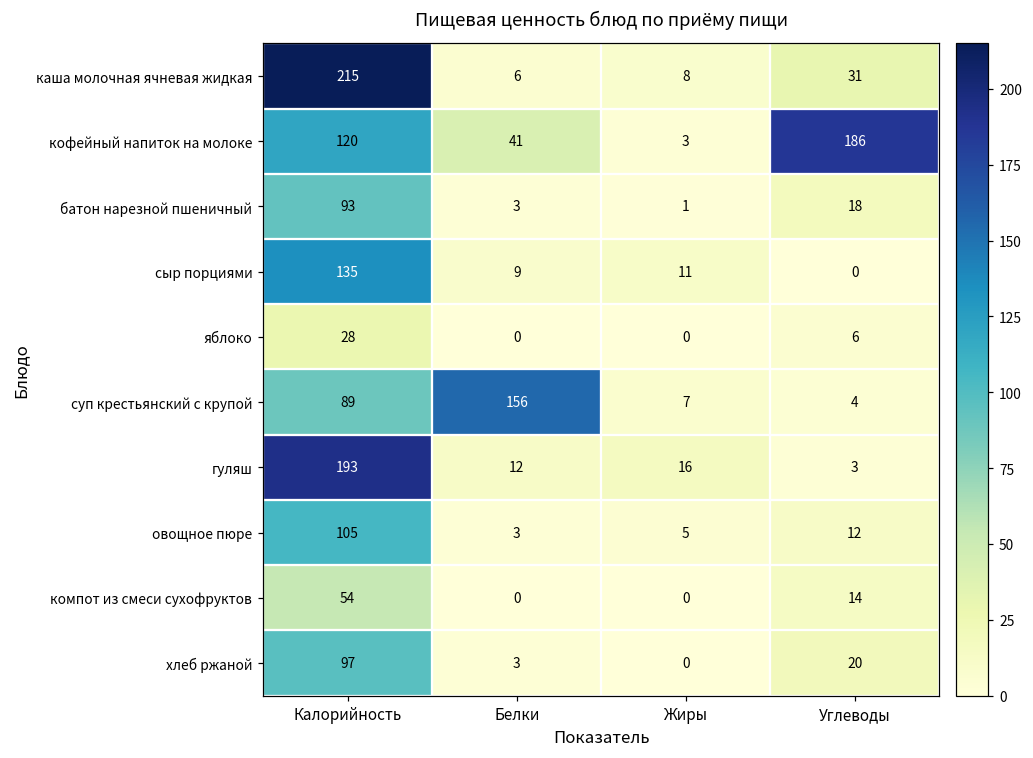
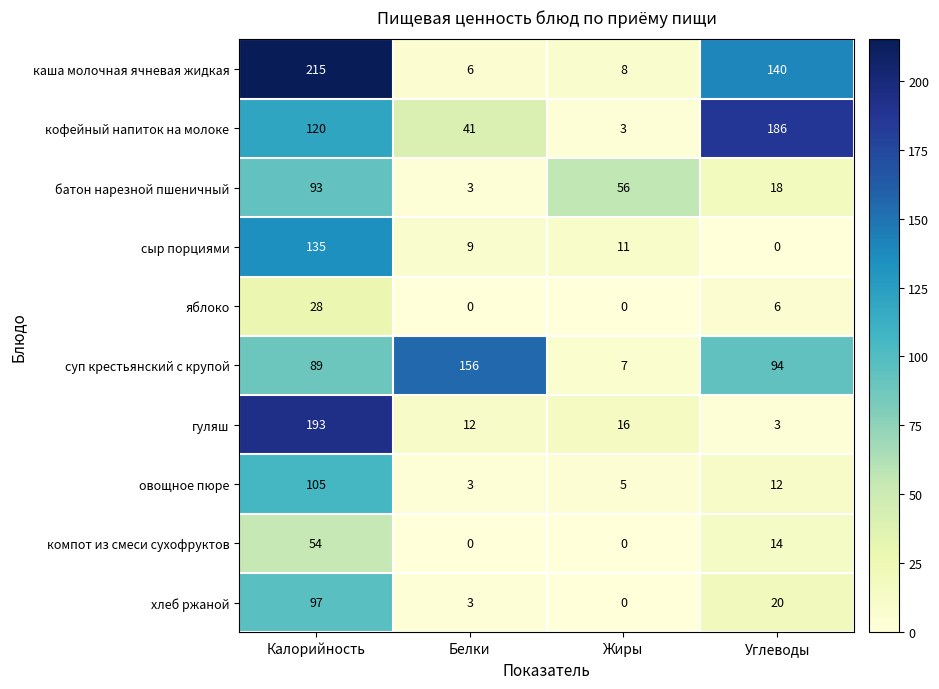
каша молочная ячневая жидкая, Углеводы: 31 -> 140
батон нарезной пшеничный, Жиры: 1 -> 56
суп крестьянский с крупой, Углеводы: 4 -> 94
